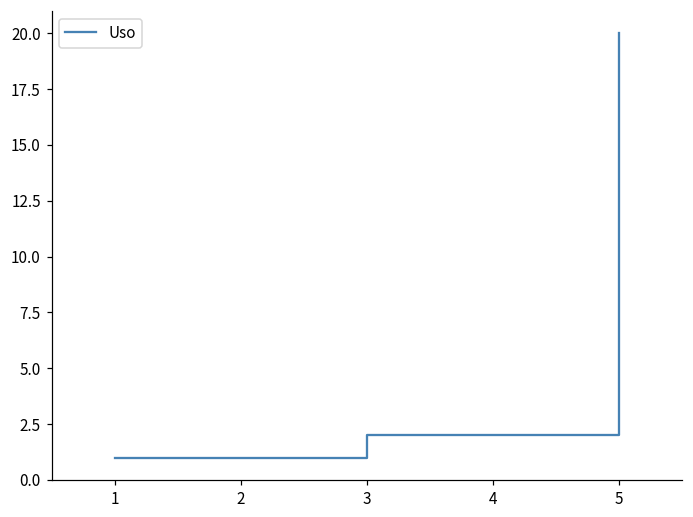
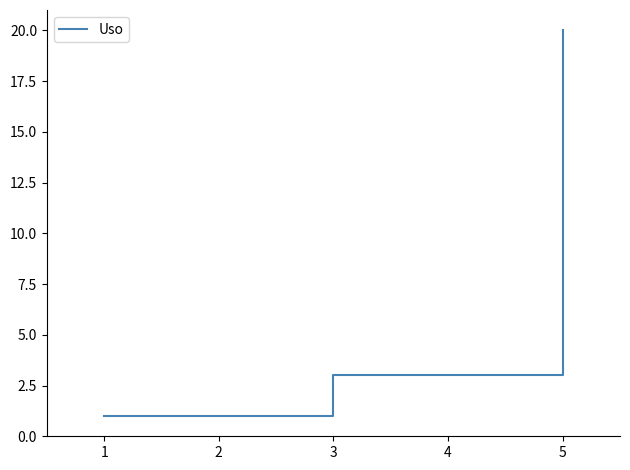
3: 2 -> 3
